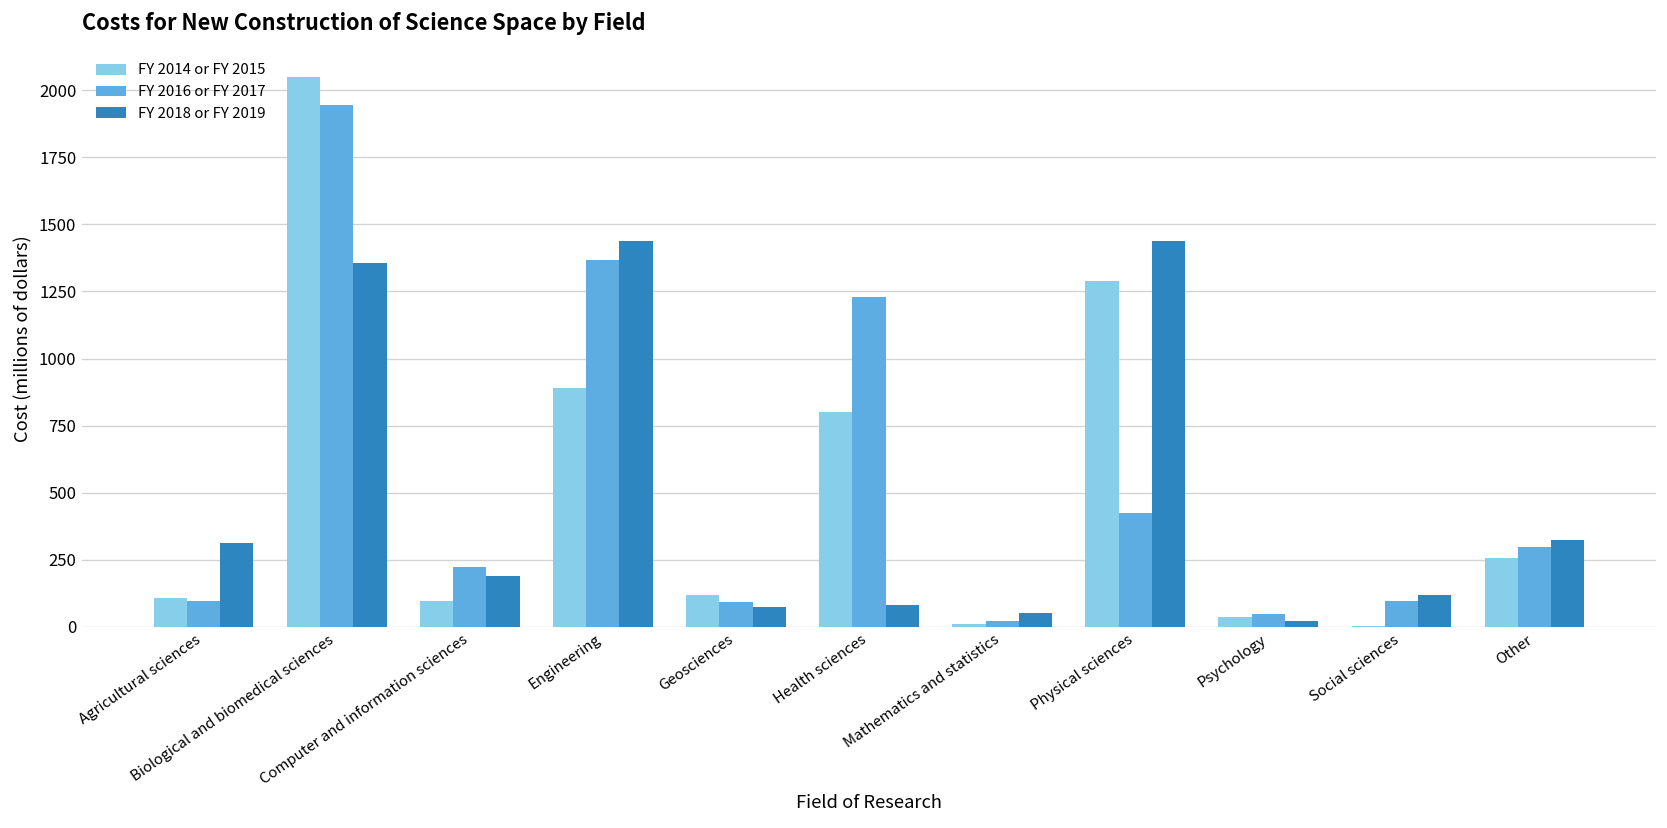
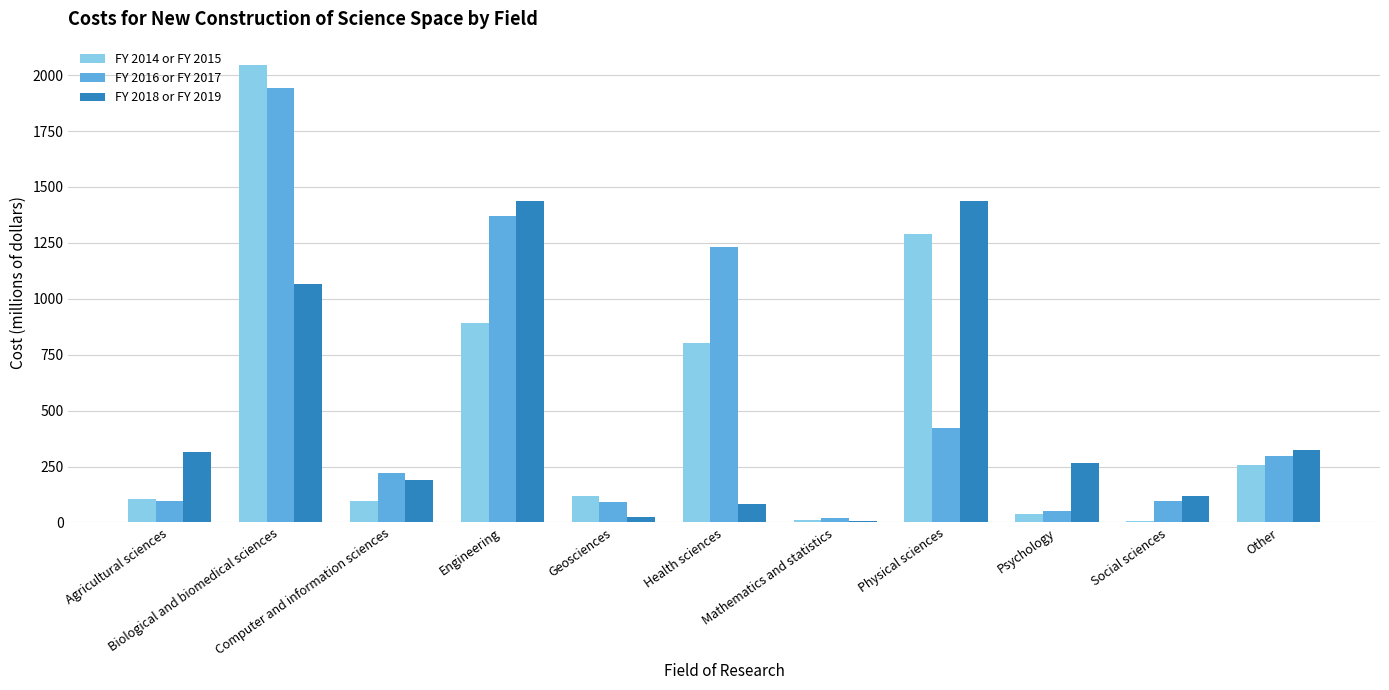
FY 2018 or FY 2019, Biological and biomedical sciences: 1350 -> 1070
FY 2018 or FY 2019, Geosciences: 80 -> 30
FY 2018 or FY 2019, Mathematics and statistics: 50 -> 10
FY 2018 or FY 2019, Psychology: 20 -> 270
